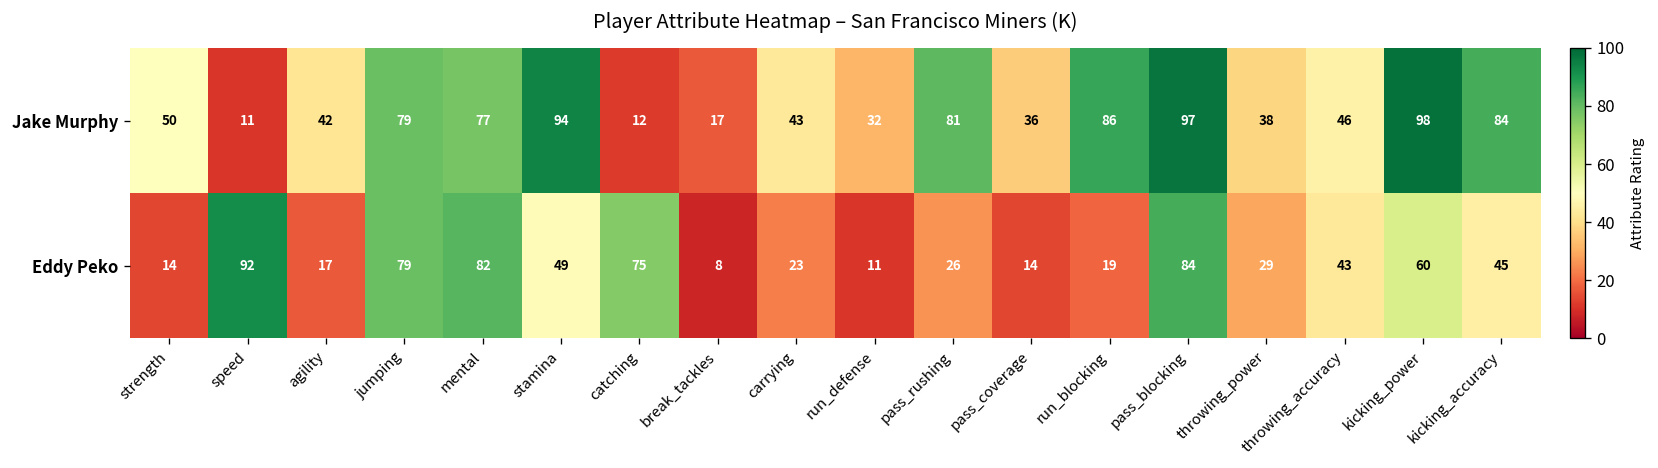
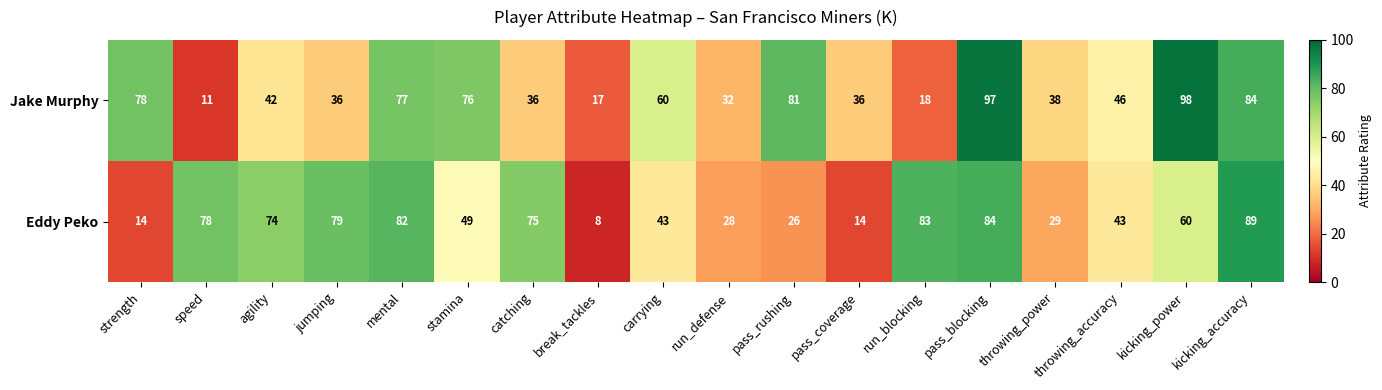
Jake Murphy, strength: 50 -> 78
Jake Murphy, jumping: 79 -> 36
Jake Murphy, stamina: 94 -> 76
Jake Murphy, catching: 12 -> 36
Jake Murphy, carrying: 43 -> 60
Jake Murphy, run_blocking: 86 -> 18
Eddy Peko, speed: 92 -> 78
Eddy Peko, agility: 17 -> 74
Eddy Peko, carrying: 23 -> 43
Eddy Peko, run_defense: 11 -> 28
Eddy Peko, run_blocking: 19 -> 83
Eddy Peko, kicking_accuracy: 45 -> 89
